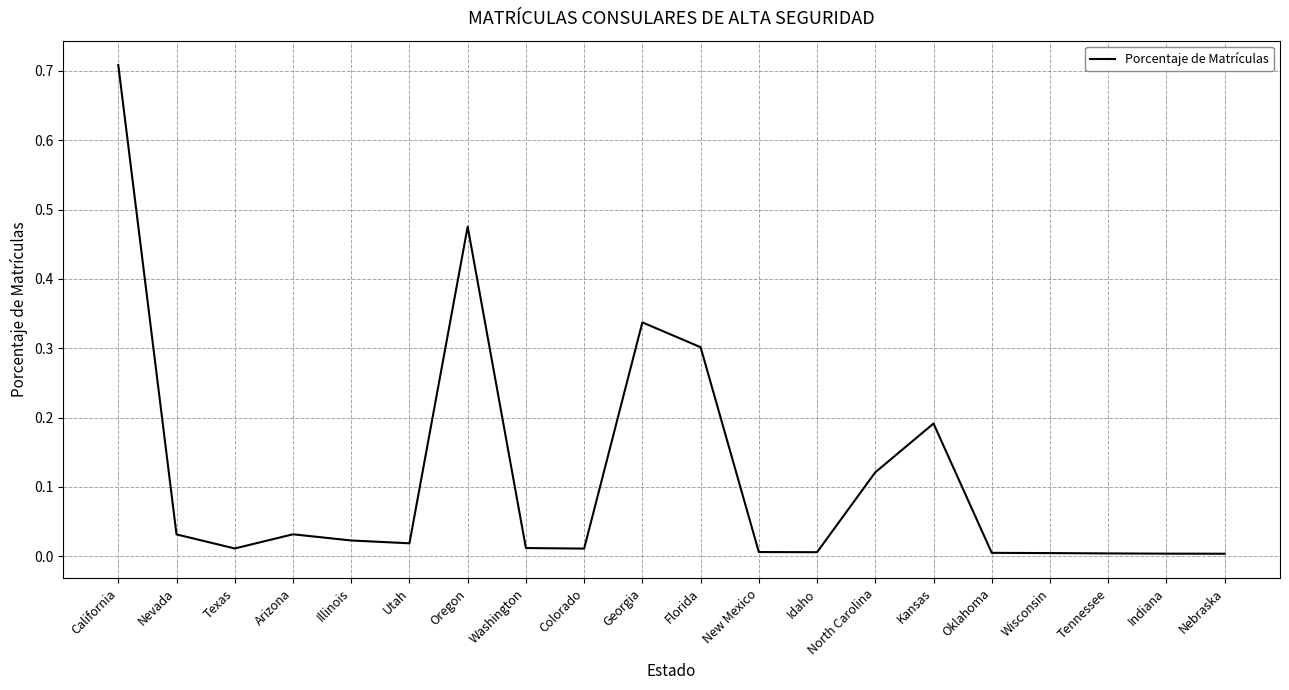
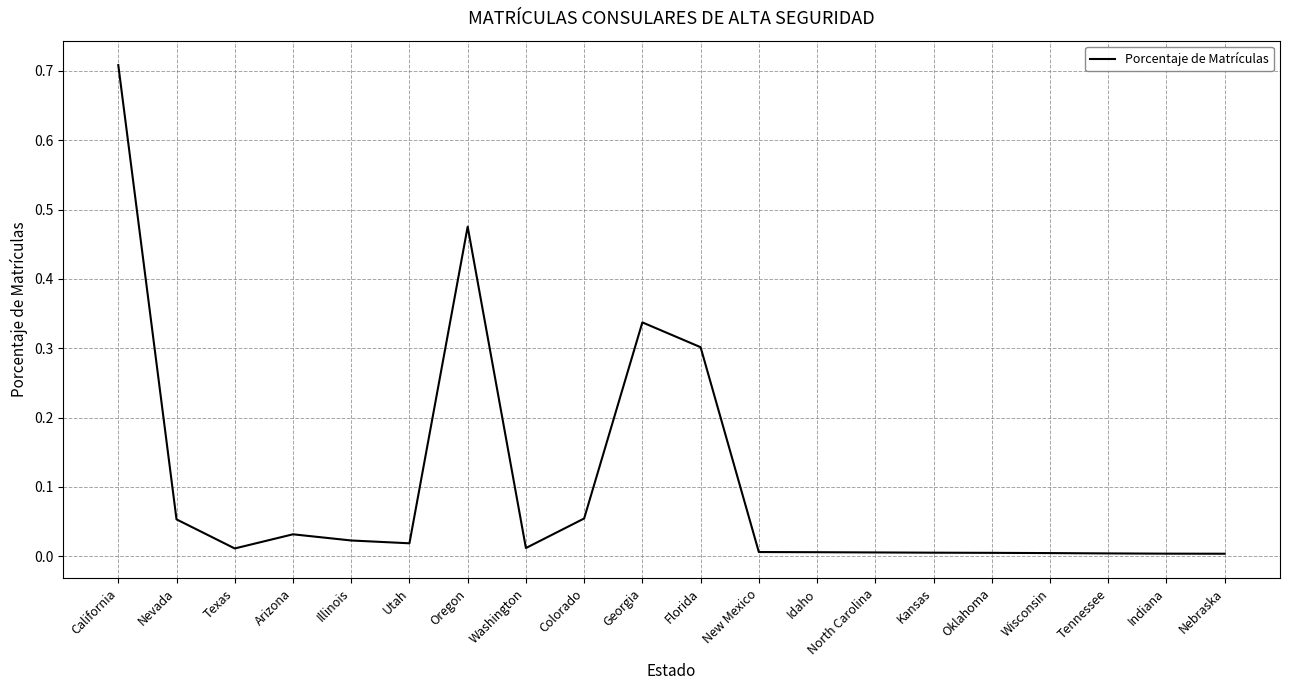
Nevada: 0.03 -> 0.05
Colorado: 0.01 -> 0.05
North Carolina: 0.12 -> 0.01
Kansas: 0.19 -> 0.01
